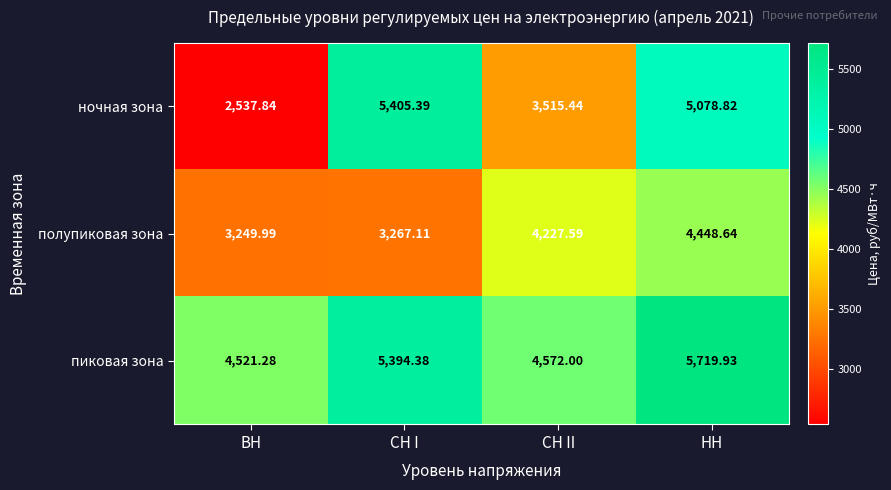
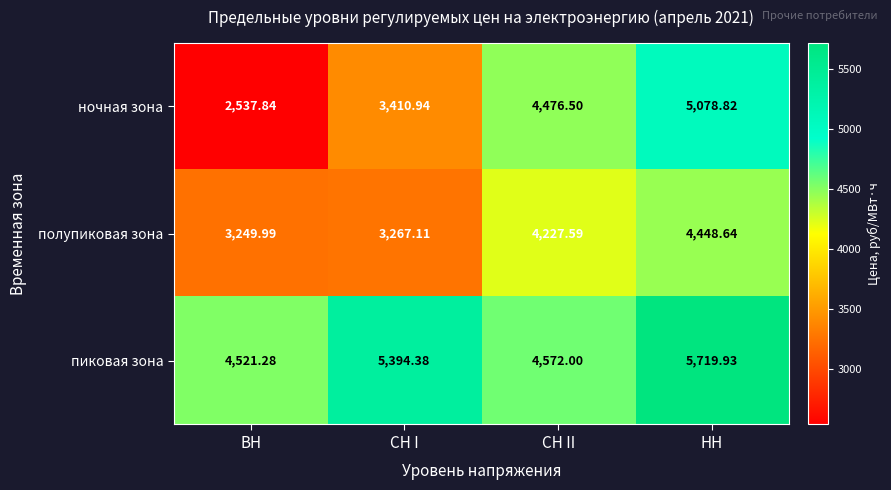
ночная зона, СН I: 5,405.39 -> 3,410.94
ночная зона, СН II: 3,515.44 -> 4,476.50
